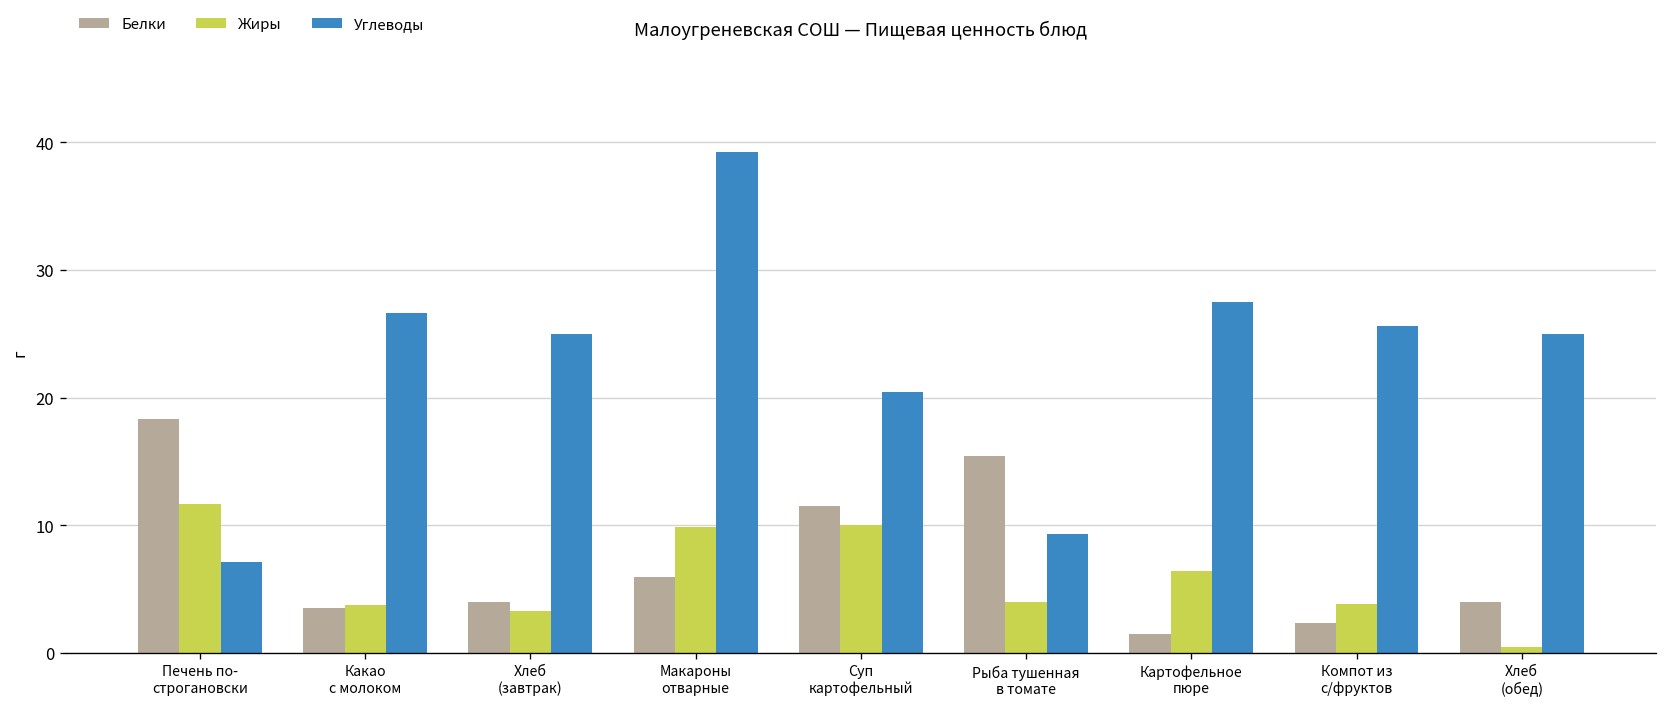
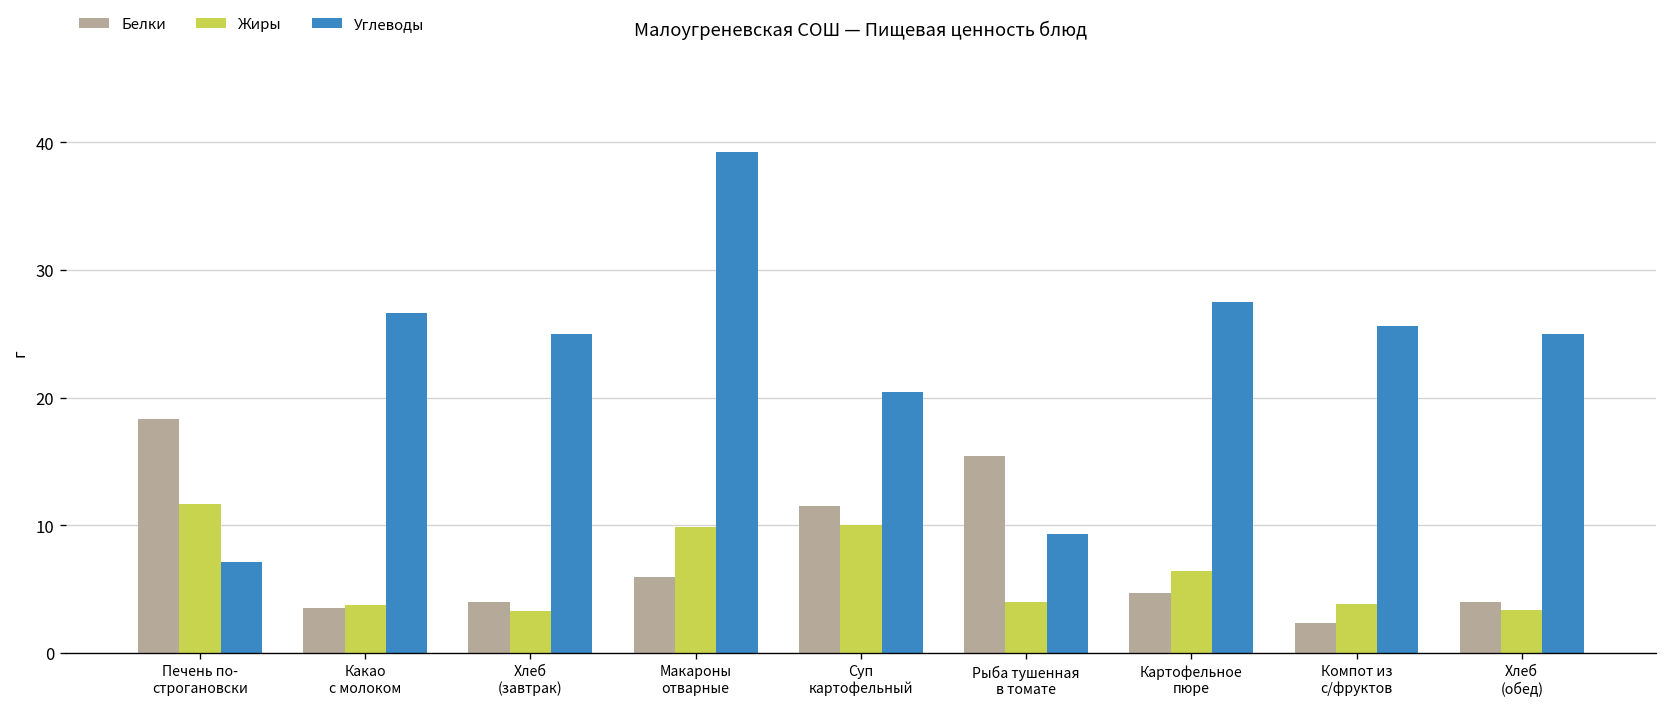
Белки, Картофельное пюре: 1.5 -> 4.7
Жиры, Хлеб (обед): 0.5 -> 3.4
